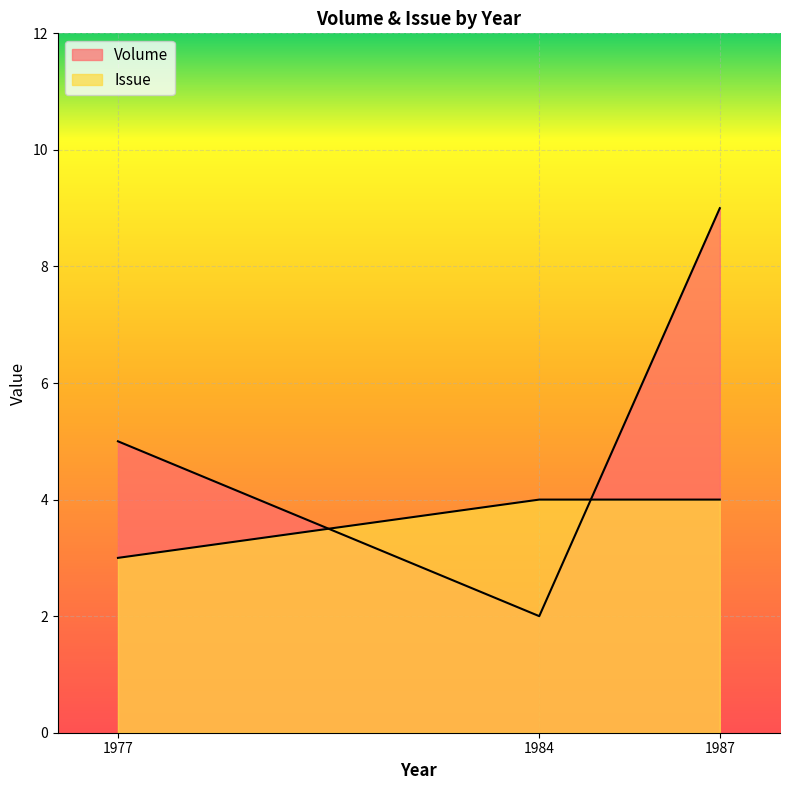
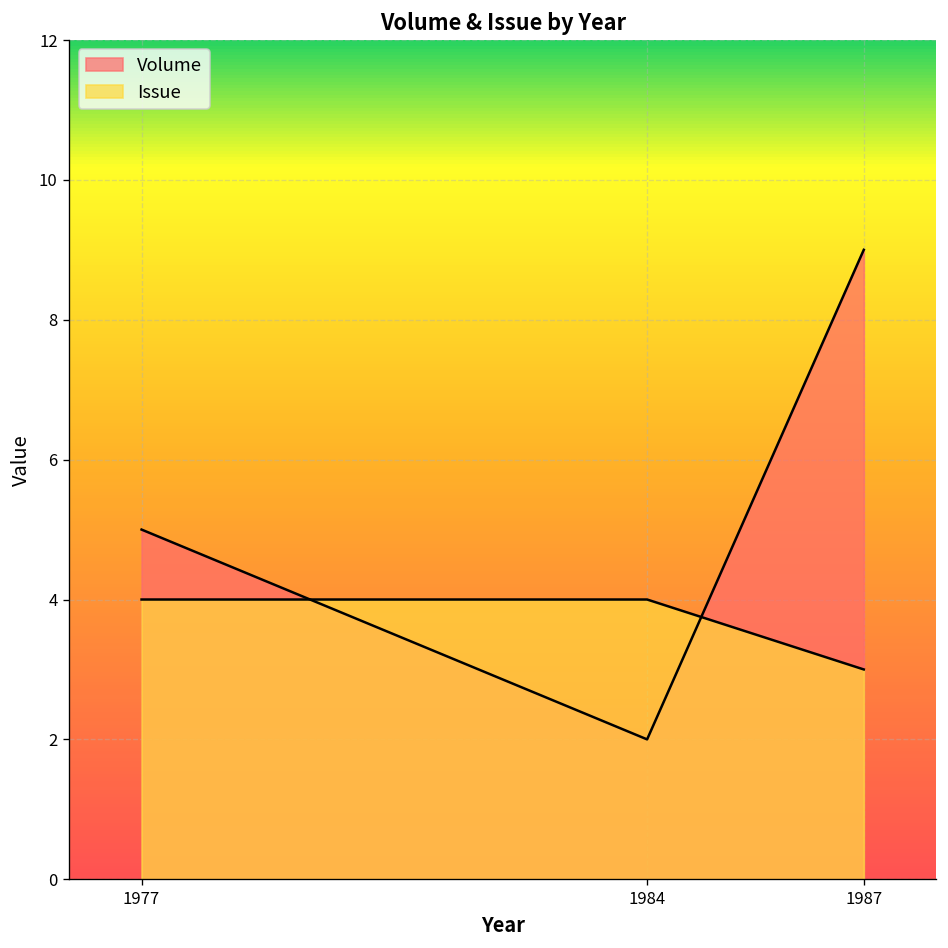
Issue, 1977: 3 -> 4
Issue, 1987: 4 -> 3
